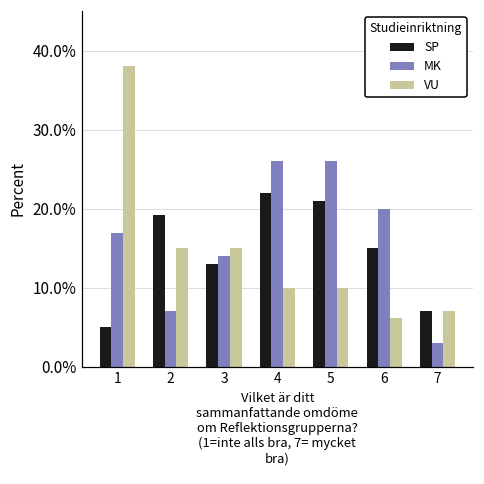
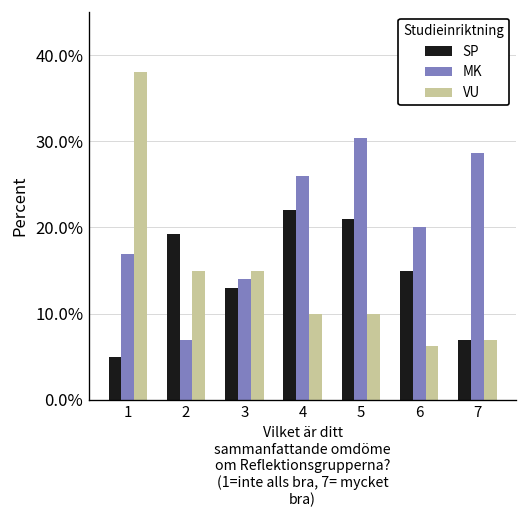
MK, 5: 26% -> 30%
MK, 7: 3% -> 29%
